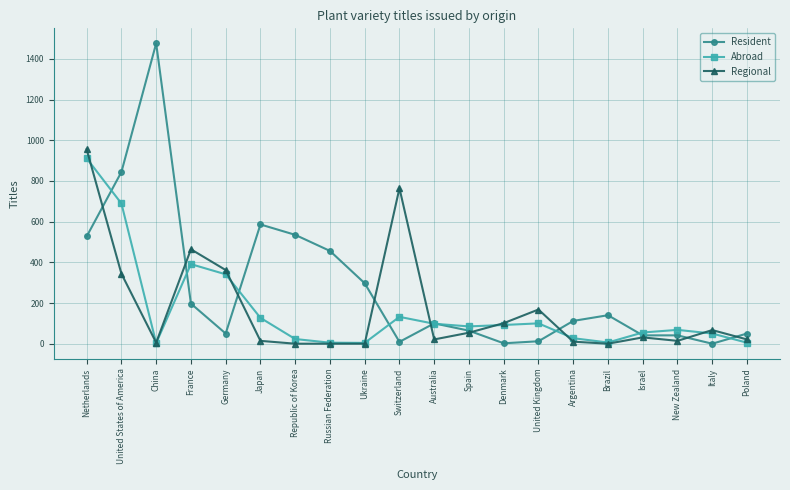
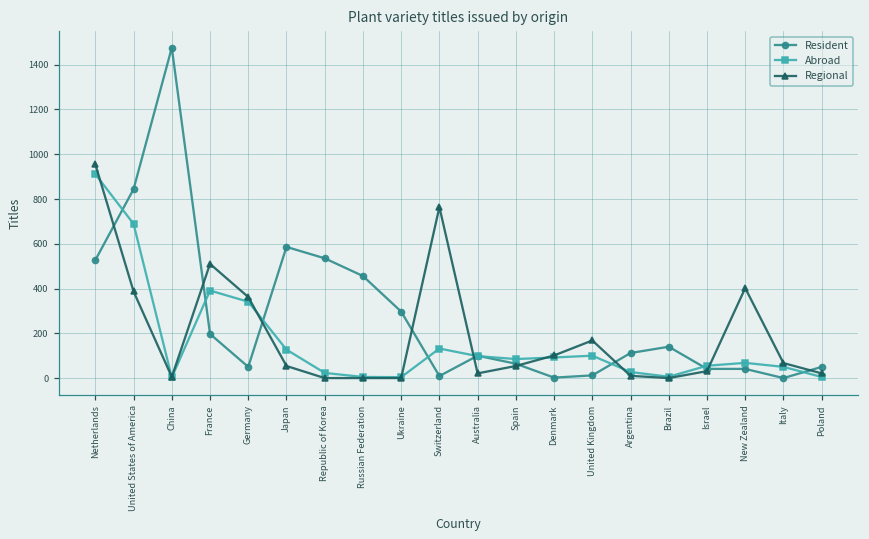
Regional, United States of America: 340 -> 390
Regional, France: 460 -> 510
Regional, Japan: 10 -> 50
Regional, New Zealand: 10 -> 400
